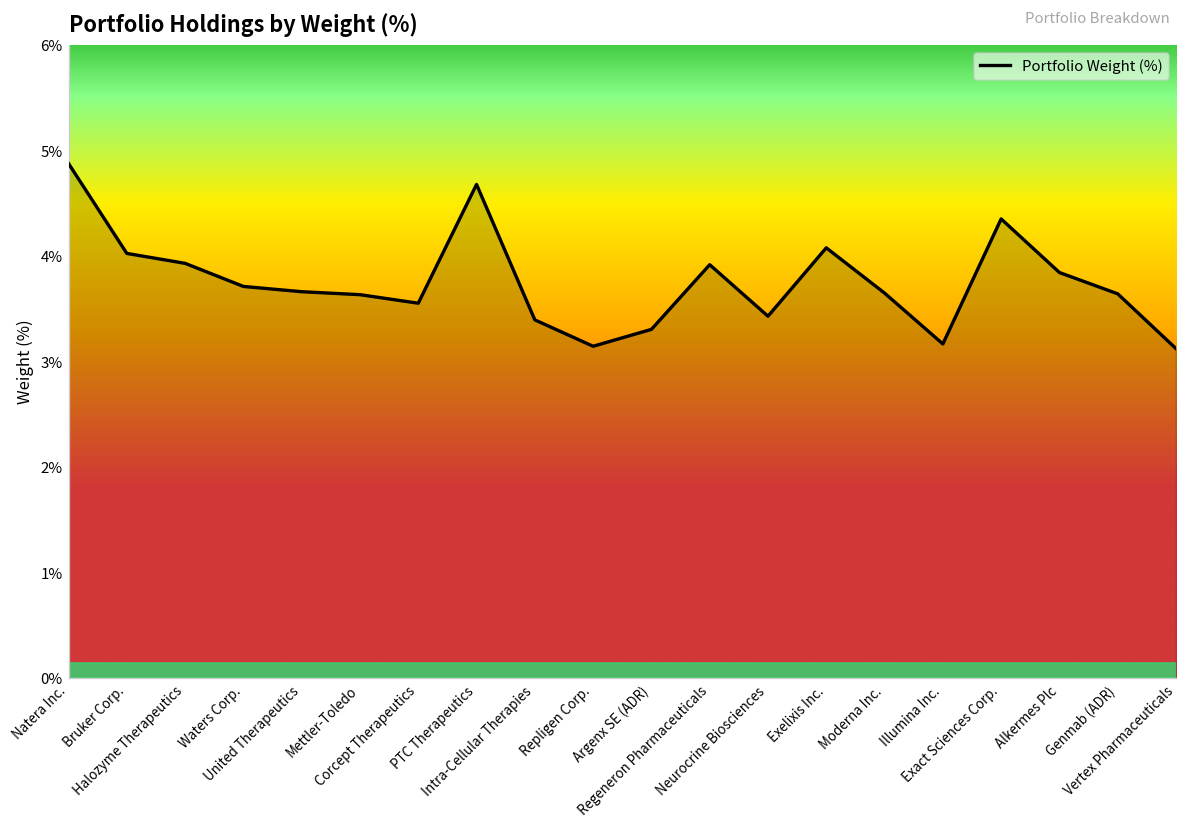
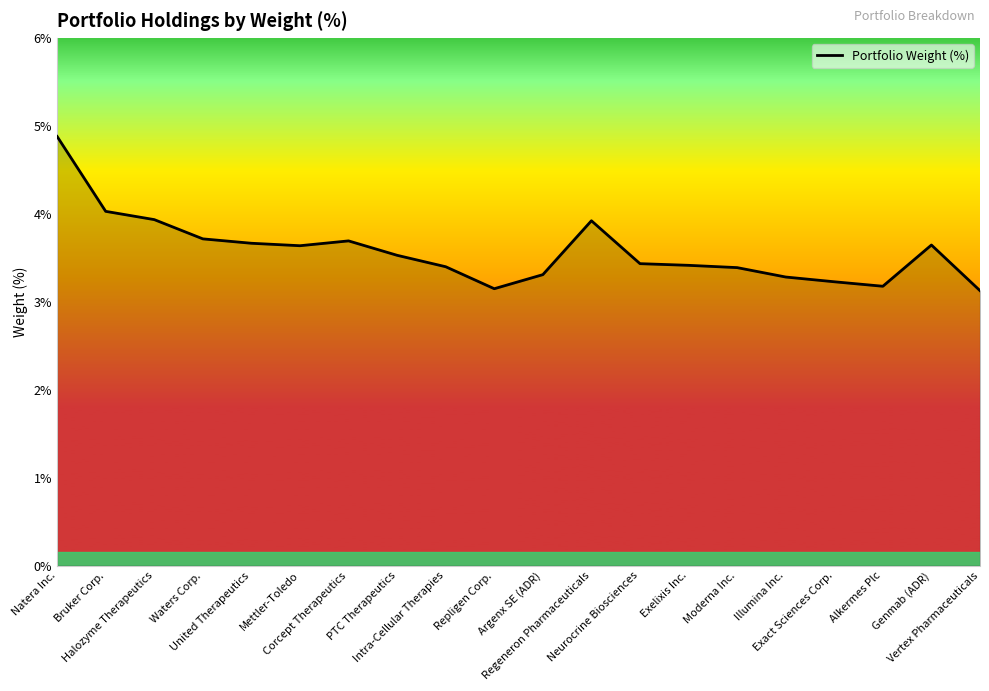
Corcept Therapeutics: 3.6% -> 3.7%
PTC Therapeutics: 4.7% -> 3.5%
Exelixis Inc.: 4.1% -> 3.4%
Moderna Inc.: 3.7% -> 3.4%
Illumina Inc.: 3.2% -> 3.3%
Exact Sciences Corp.: 4.4% -> 3.2%
Alkermes Plc: 3.8% -> 3.2%
